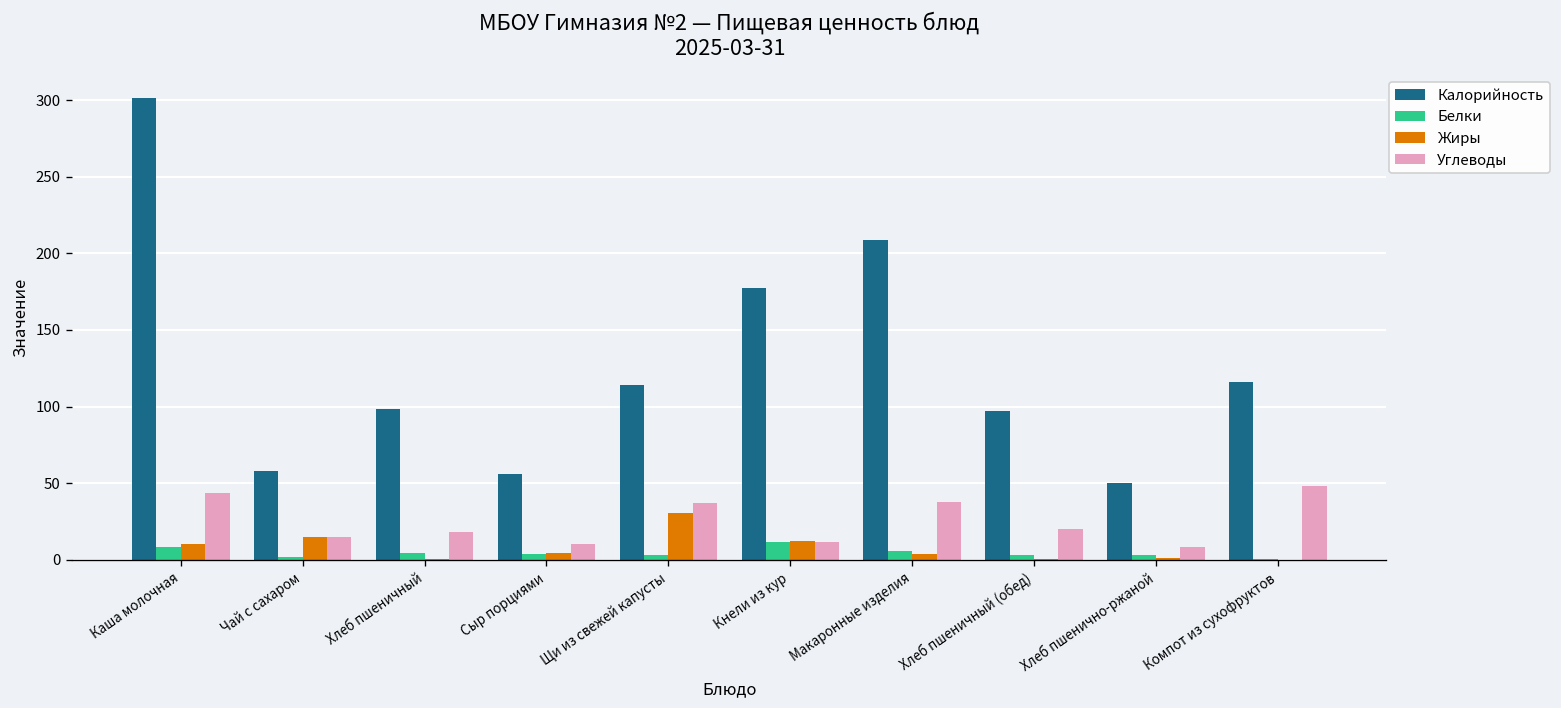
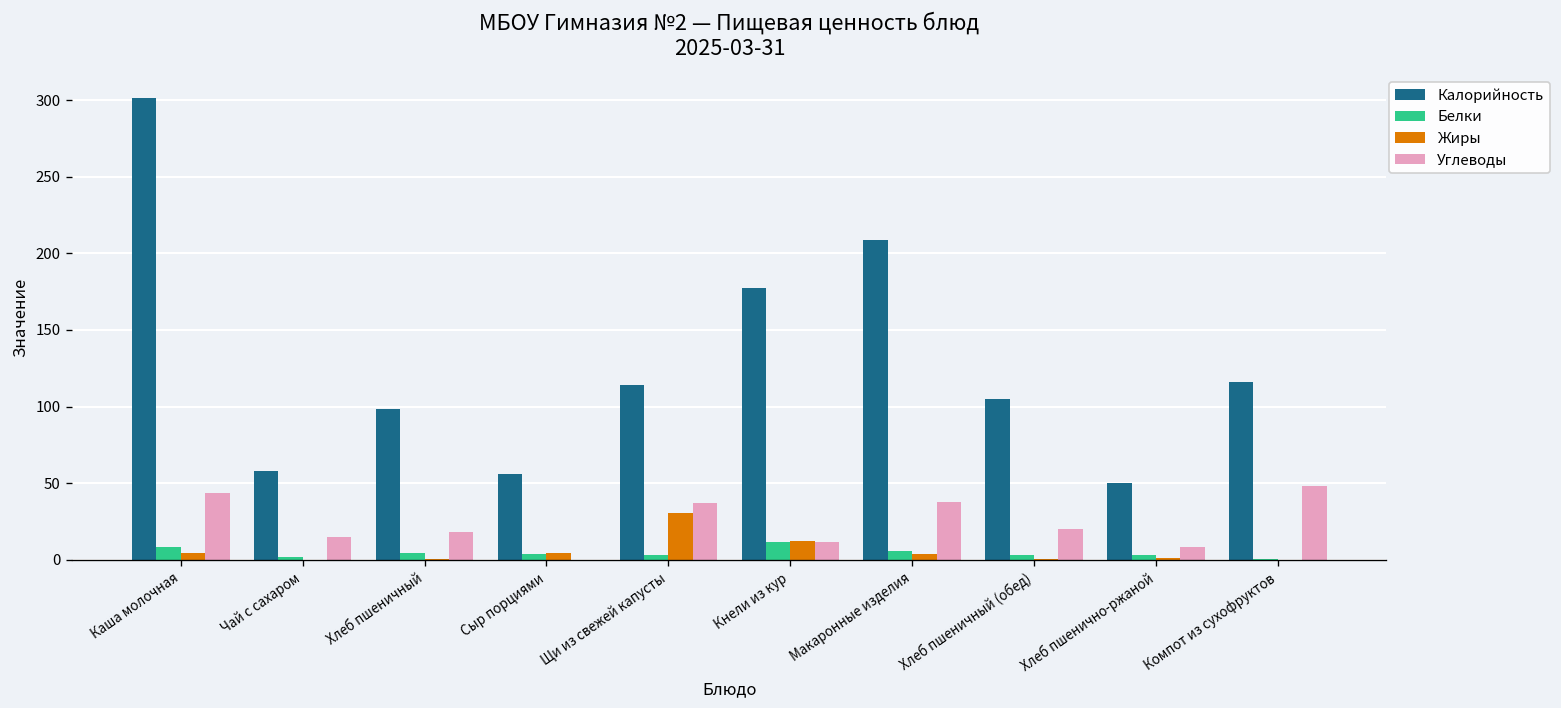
Жиры, Каша молочная: 10 -> 4
Жиры, Чай с сахаром: 15 -> 0
Углеводы, Сыр порциями: 10 -> 0
Калорийность, Хлеб пшеничный (обед): 97 -> 105
